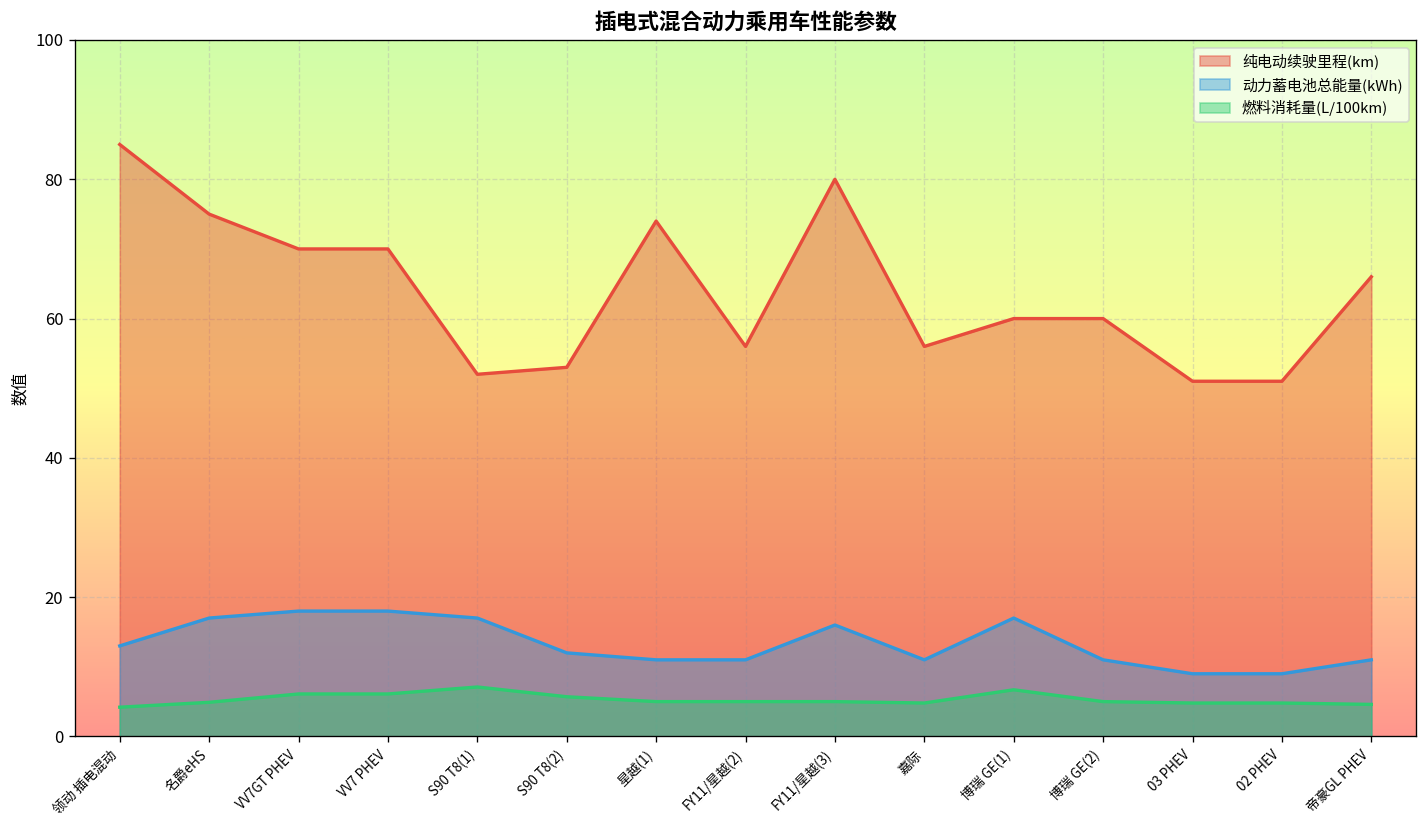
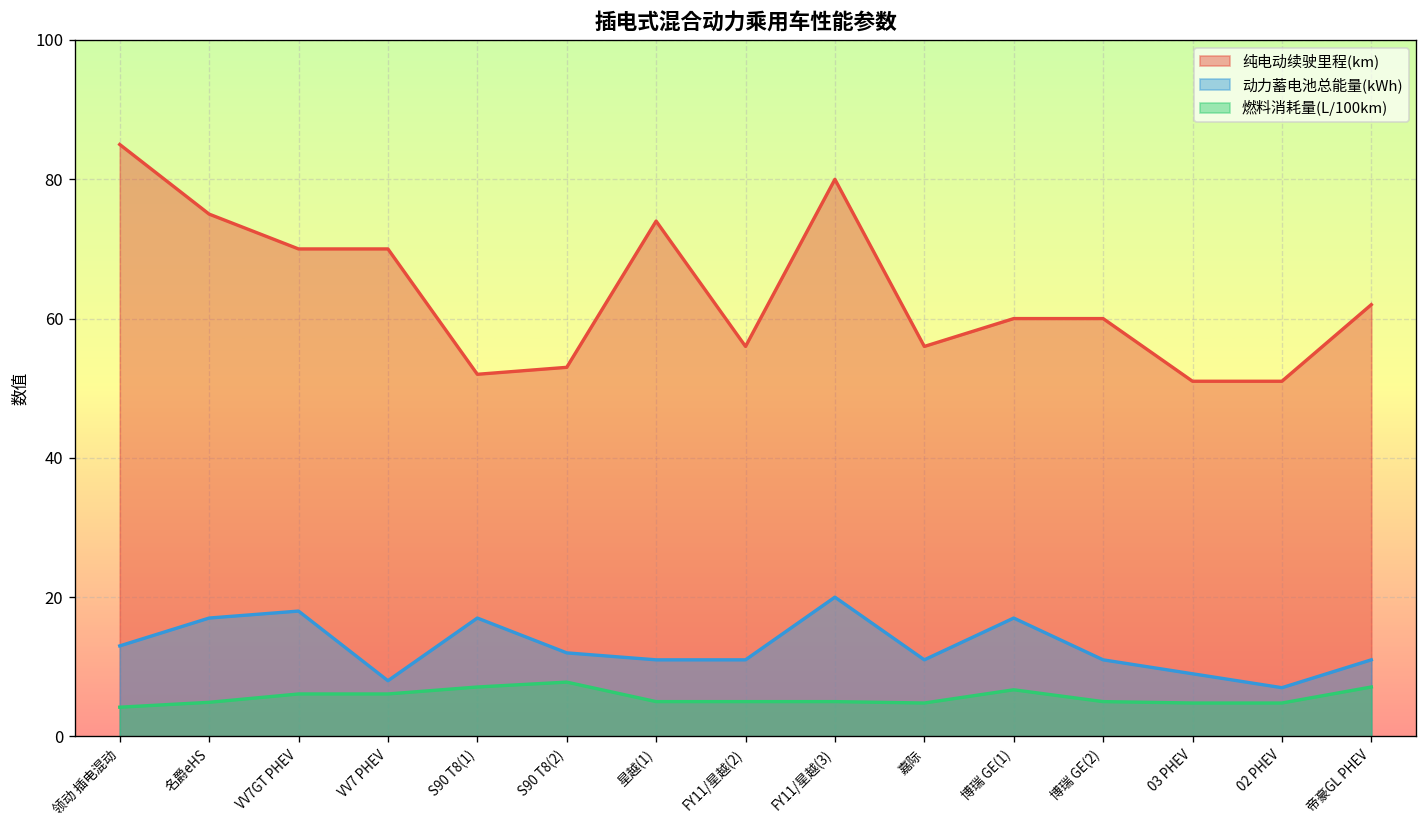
动力蓄电池总能量(kWh), VV7 PHEV: 18 -> 8
燃料消耗量(L/100km), S90 T8(2): 6 -> 8
动力蓄电池总能量(kWh), FY11/星越(3): 16 -> 20
动力蓄电池总能量(kWh), 02 PHEV: 9 -> 7
纯电动续驶里程(km), 帝豪GL PHEV: 66 -> 62
燃料消耗量(L/100km), 帝豪GL PHEV: 5 -> 7
